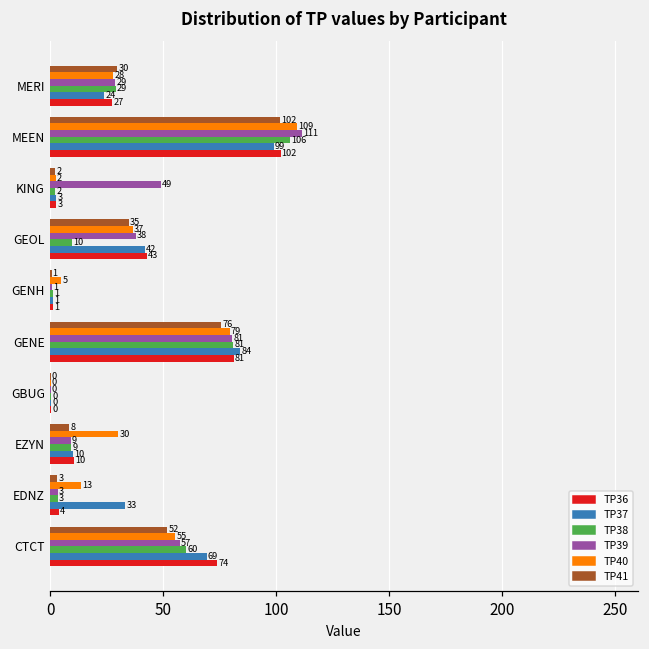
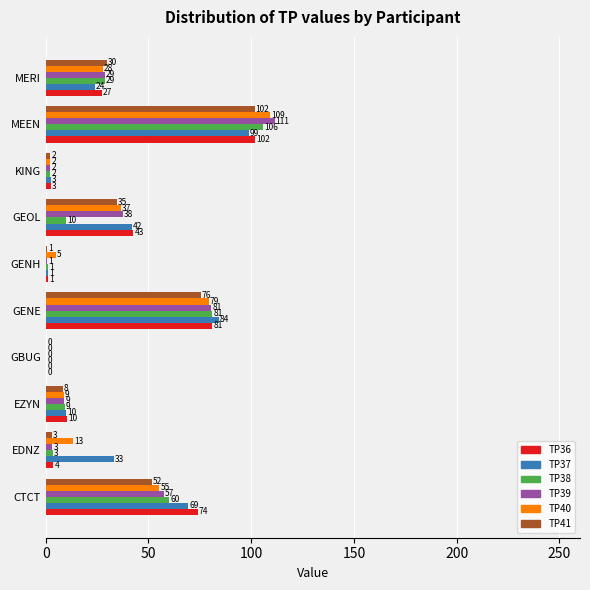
TP39, KING: 49 -> 2
TP40, EZYN: 30 -> 9
